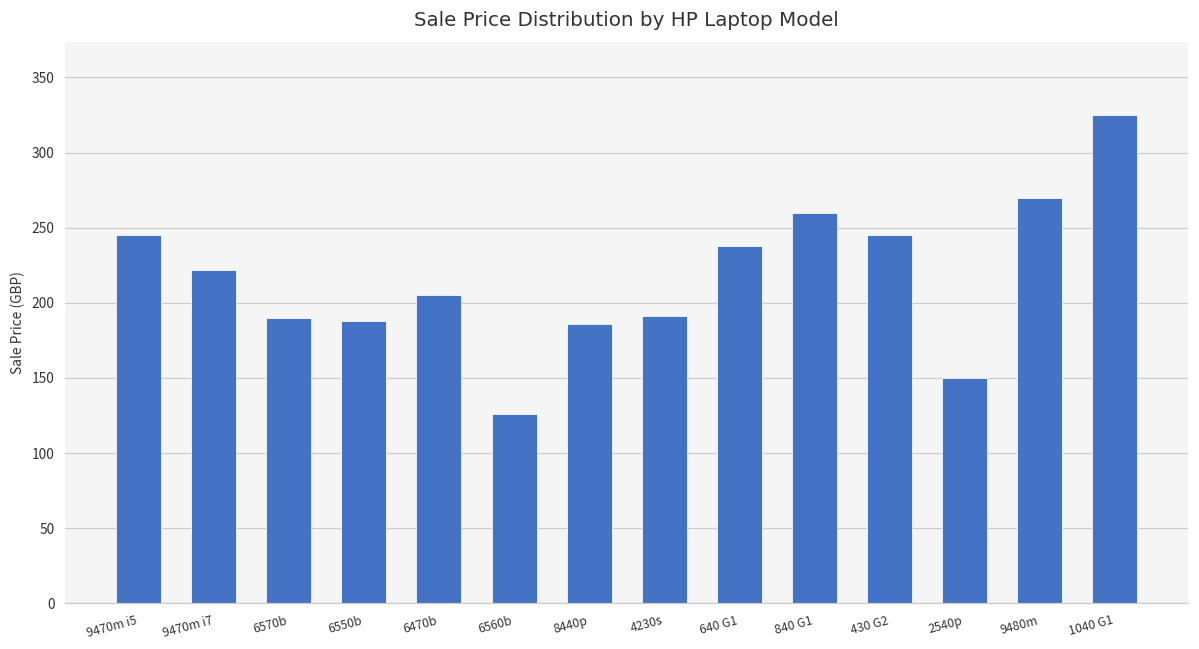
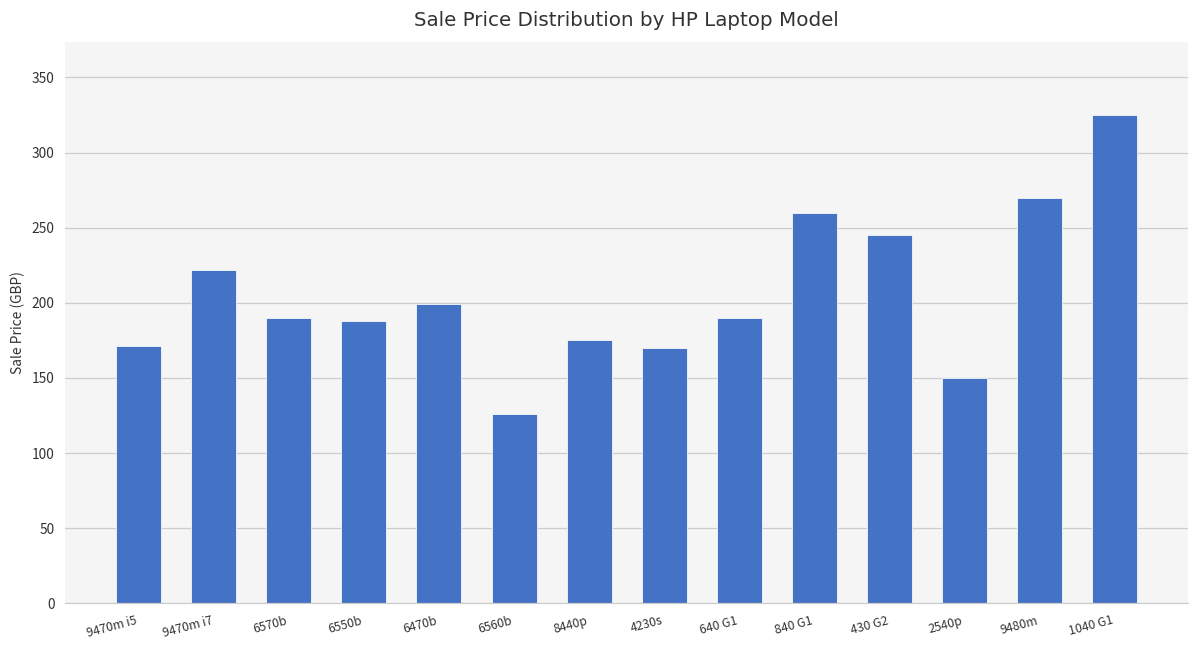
9470m i5: 245 -> 171
6470b: 205 -> 199
8440p: 186 -> 175
4230s: 191 -> 170
640 G1: 238 -> 190
